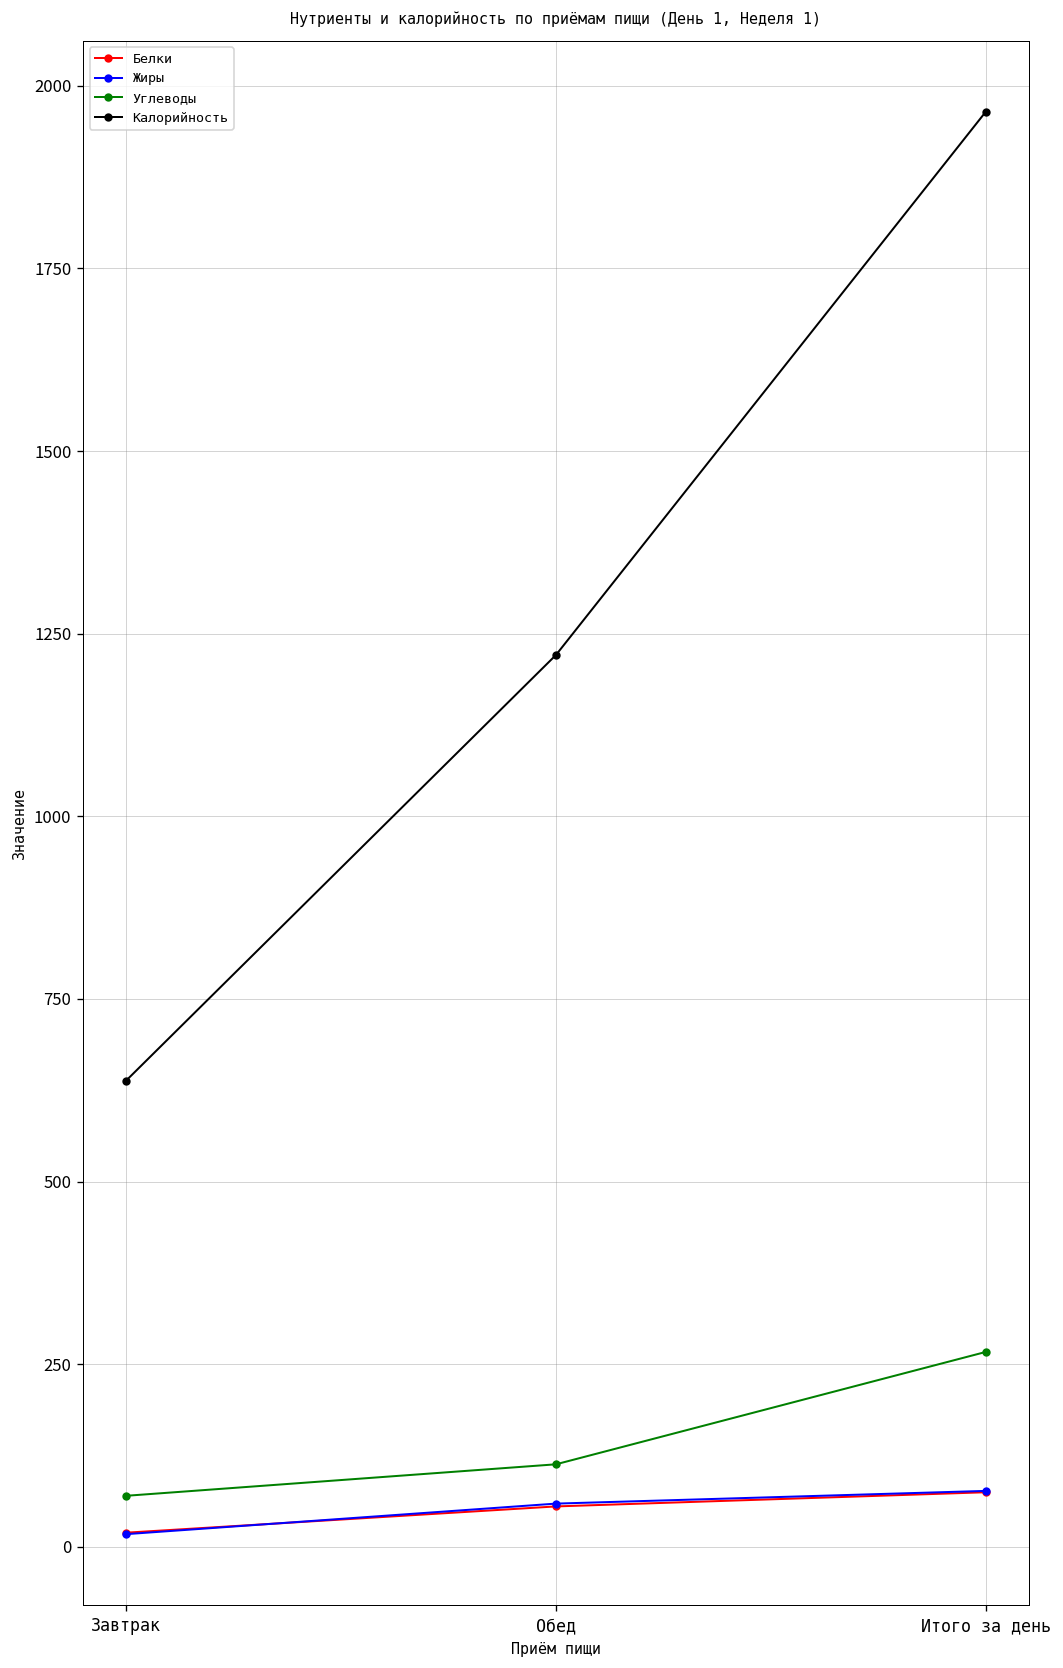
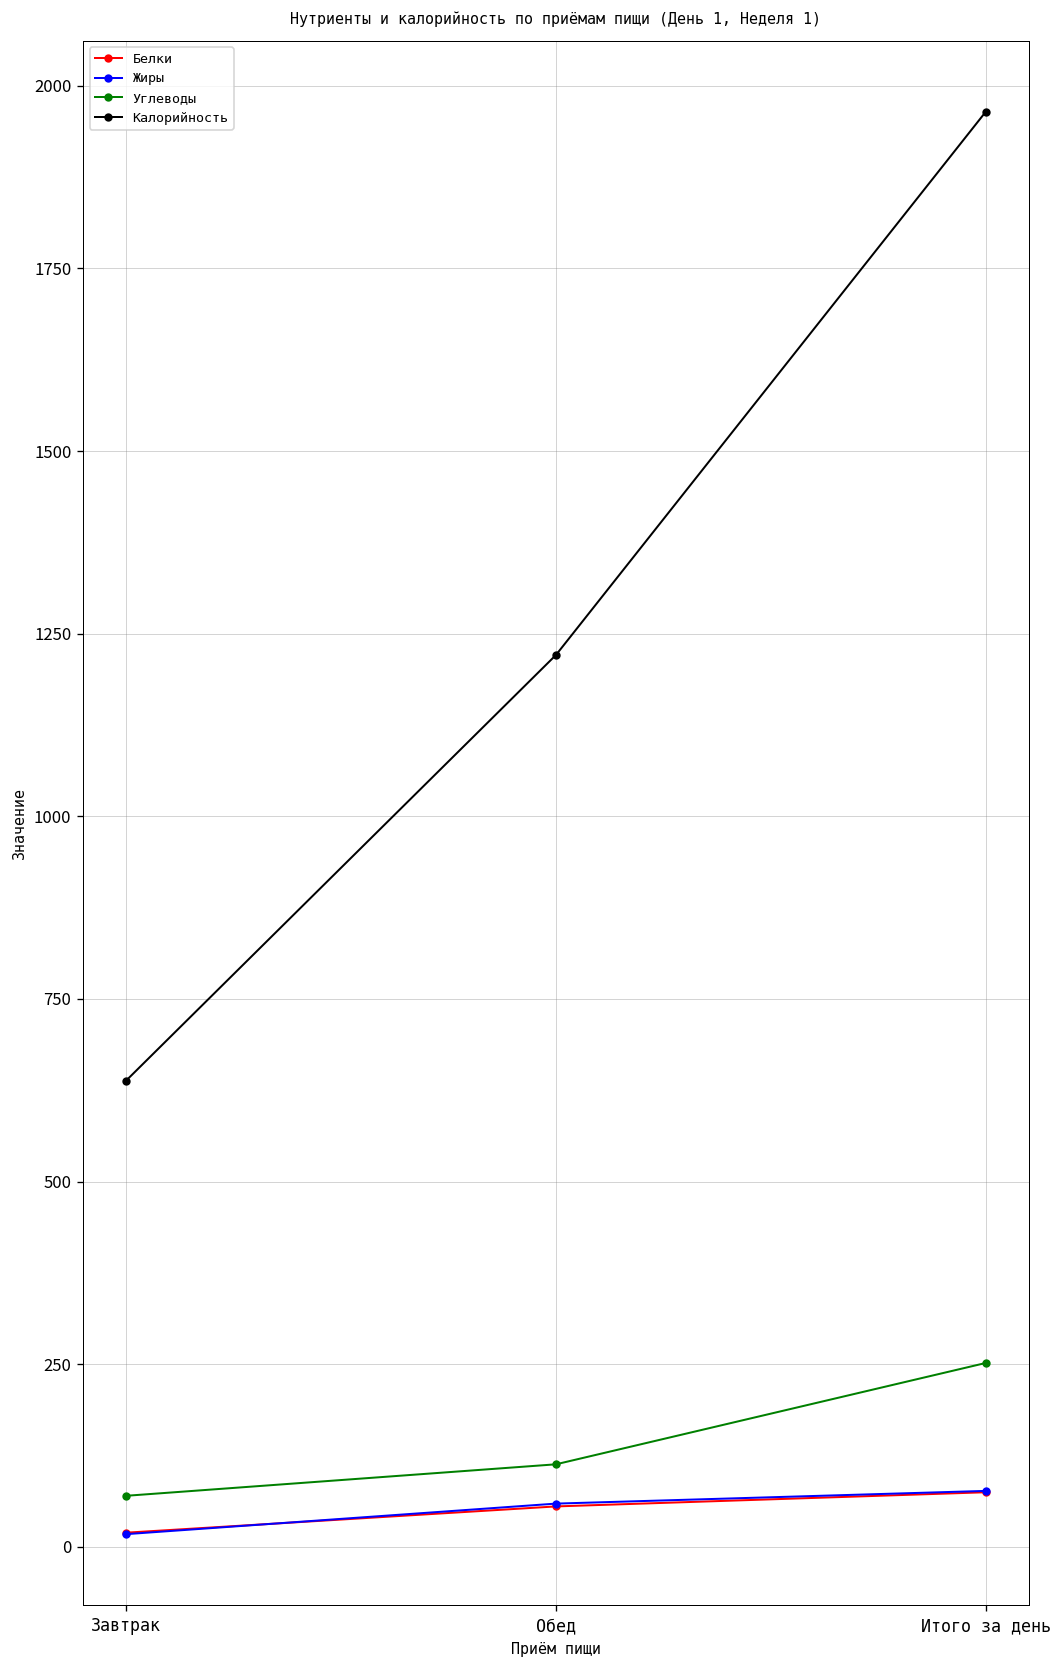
Углеводы, Итого за день: 270 -> 250
